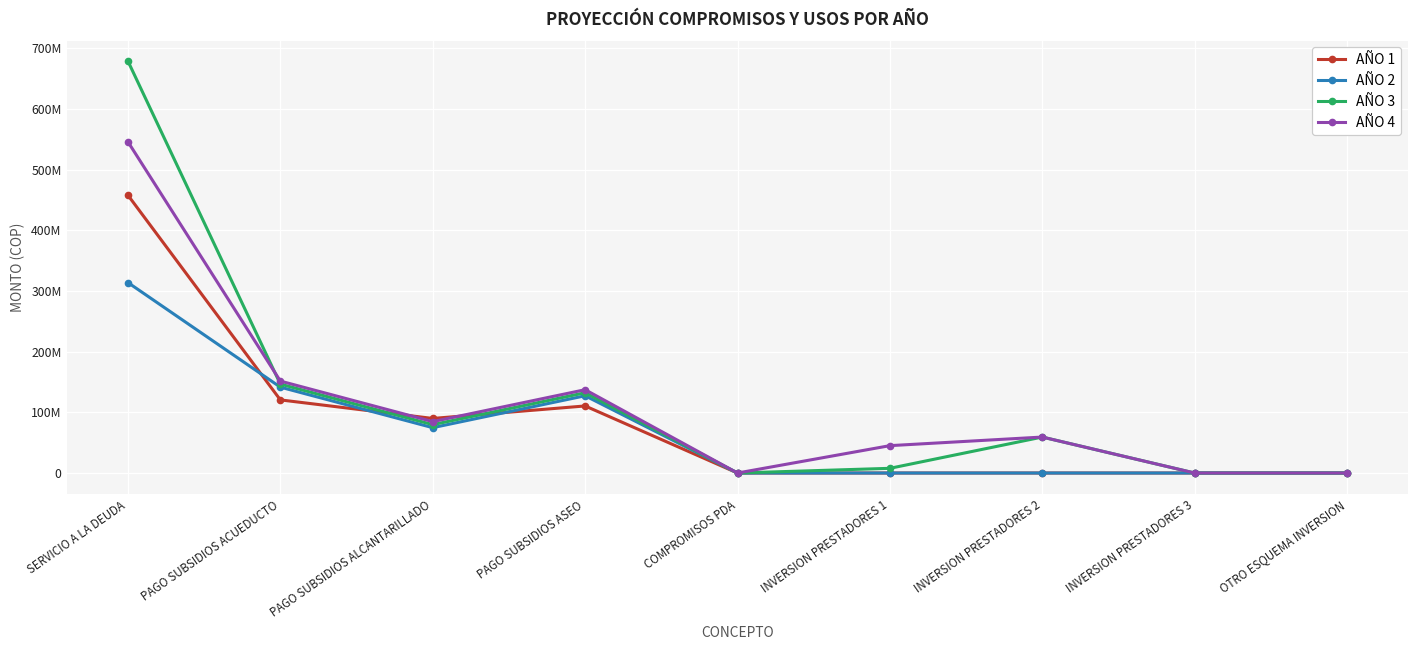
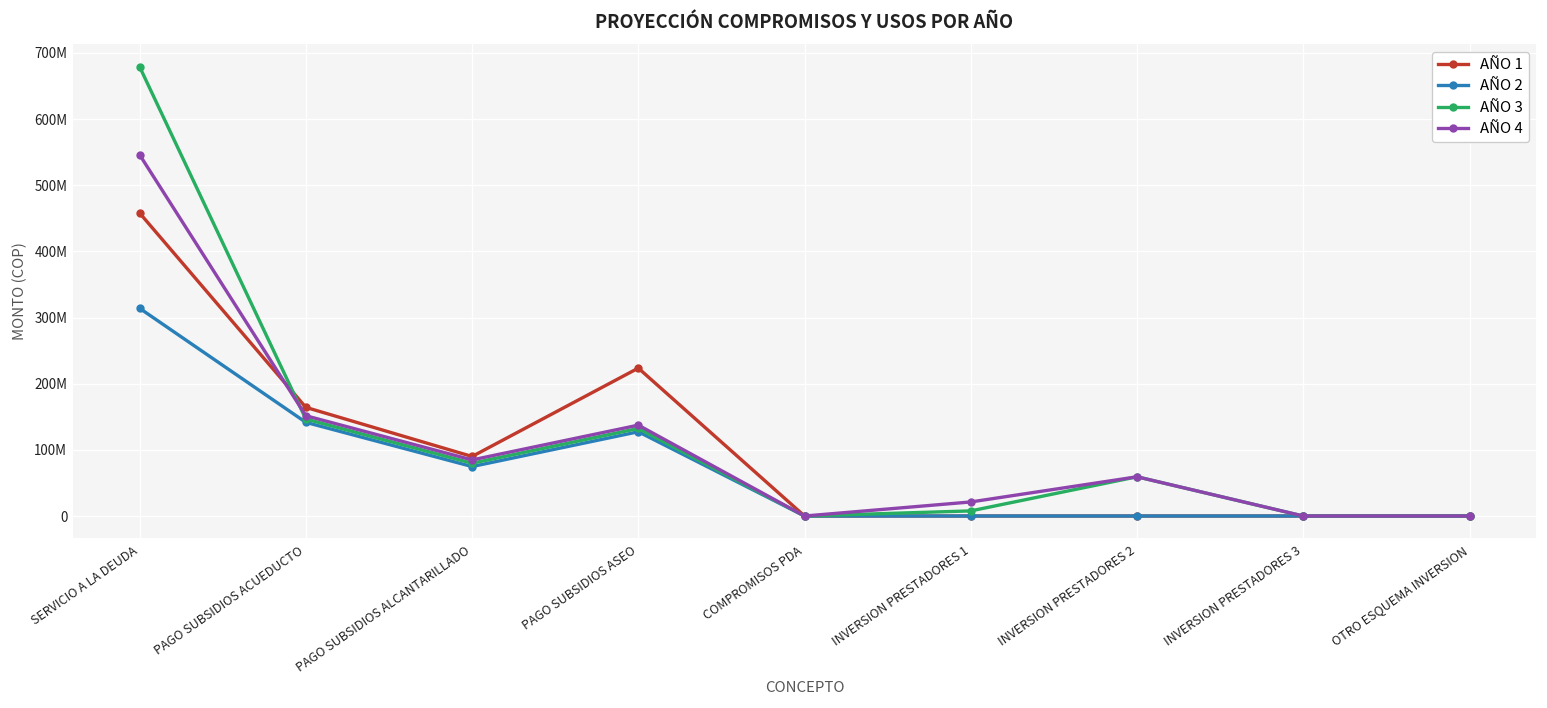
AÑO 1, PAGO SUBSIDIOS ACUEDUCTO: 120000000 -> 160000000
AÑO 1, PAGO SUBSIDIOS ASEO: 110000000 -> 220000000
AÑO 4, INVERSION PRESTADORES 1: 50000000 -> 20000000
